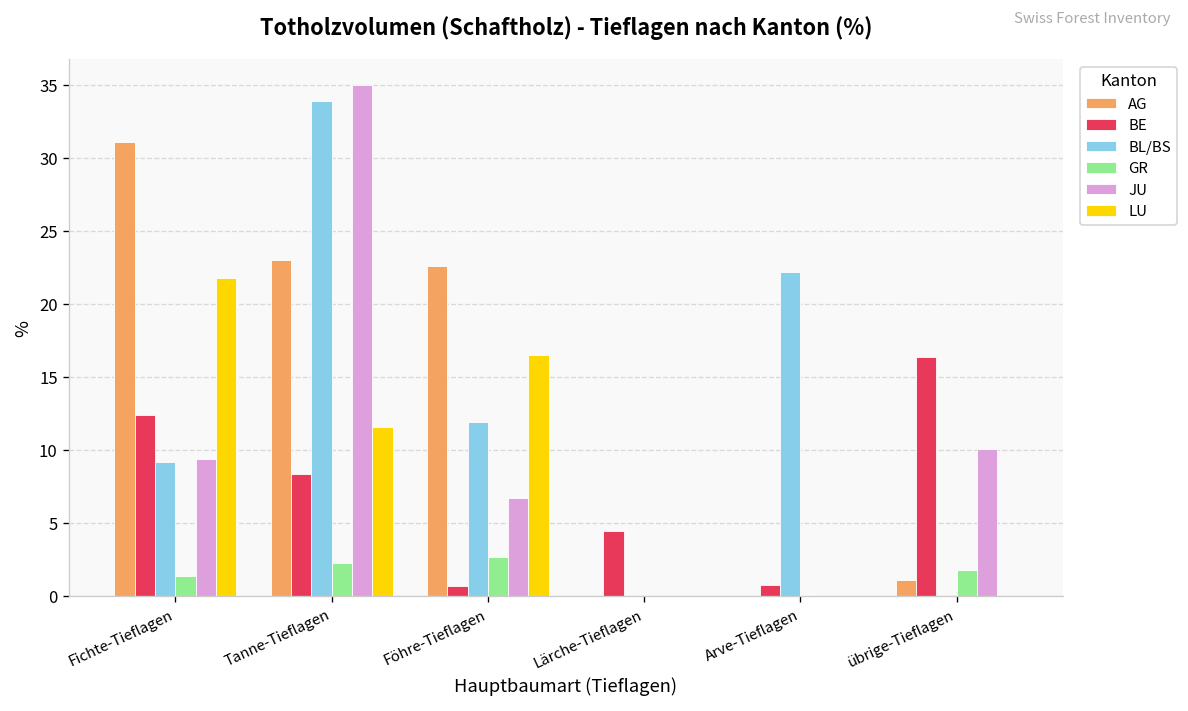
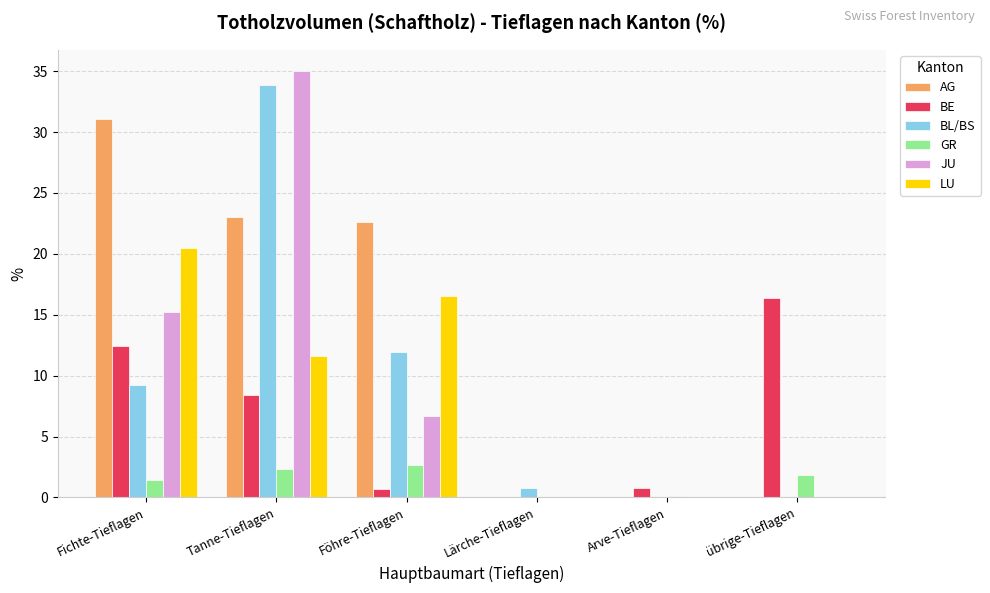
JU, Fichte-Tieflagen: 9.4 -> 15.2
LU, Fichte-Tieflagen: 21.8 -> 20.5
BE, Lärche-Tieflagen: 4.5 -> 0.0
BL/BS, Lärche-Tieflagen: 0.0 -> 0.8
BL/BS, Arve-Tieflagen: 22.2 -> 0.0
AG, übrige-Tieflagen: 1.1 -> 0.0
JU, übrige-Tieflagen: 10.1 -> 0.0
